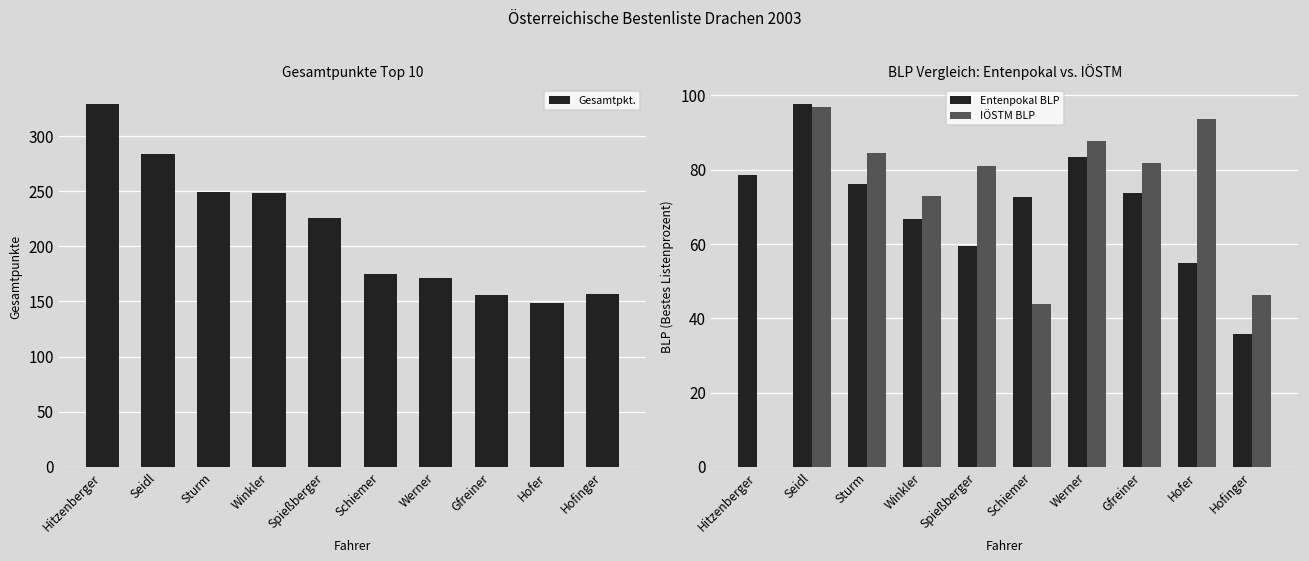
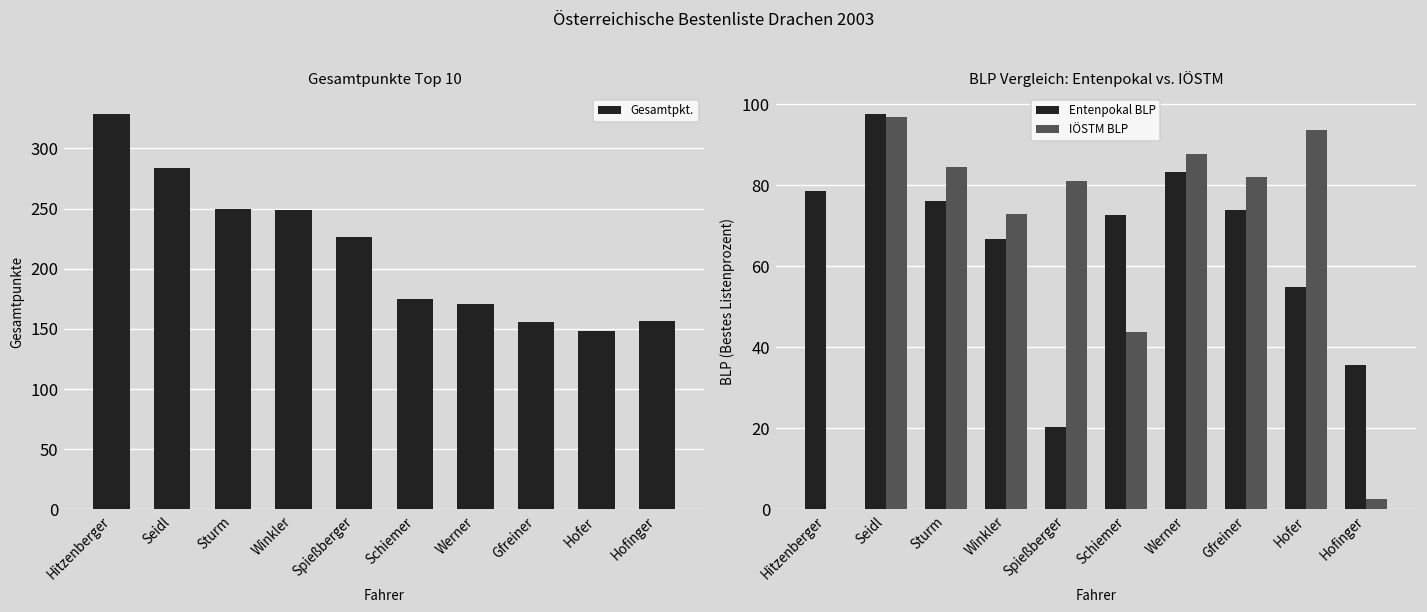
BLP Vergleich: Entenpokal vs. IÖSTM, Entenpokal BLP, Spießberger: 60 -> 20
BLP Vergleich: Entenpokal vs. IÖSTM, IÖSTM BLP, Hofinger: 46 -> 3
